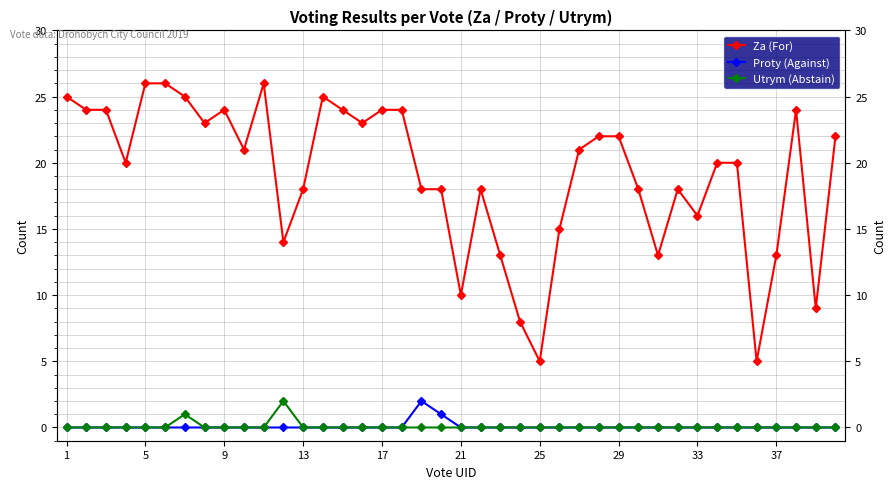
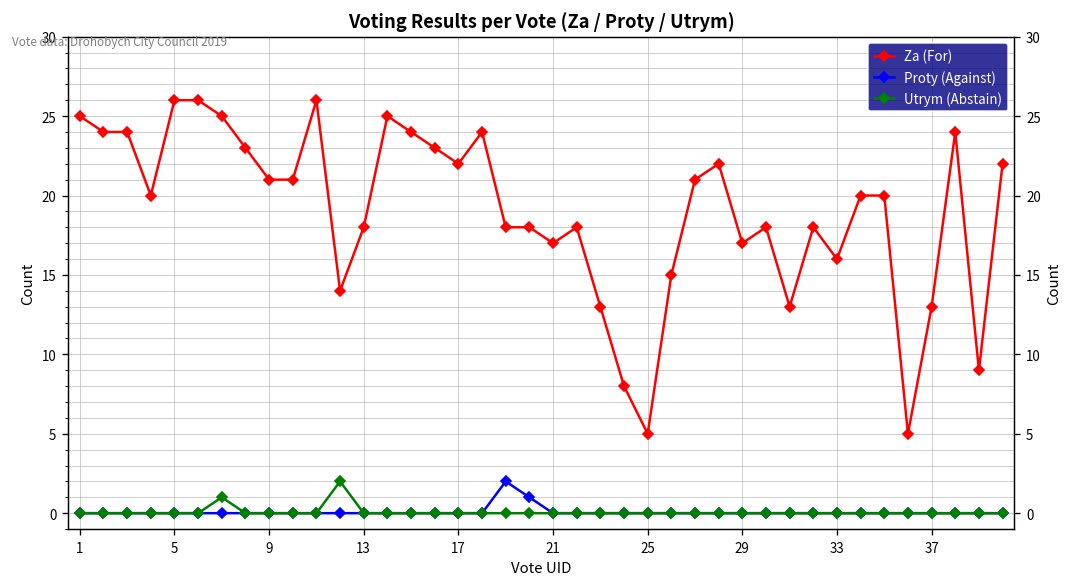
Za (For), 9: 24 -> 21
Za (For), 17: 24 -> 22
Za (For), 21: 10 -> 17
Za (For), 29: 22 -> 17
